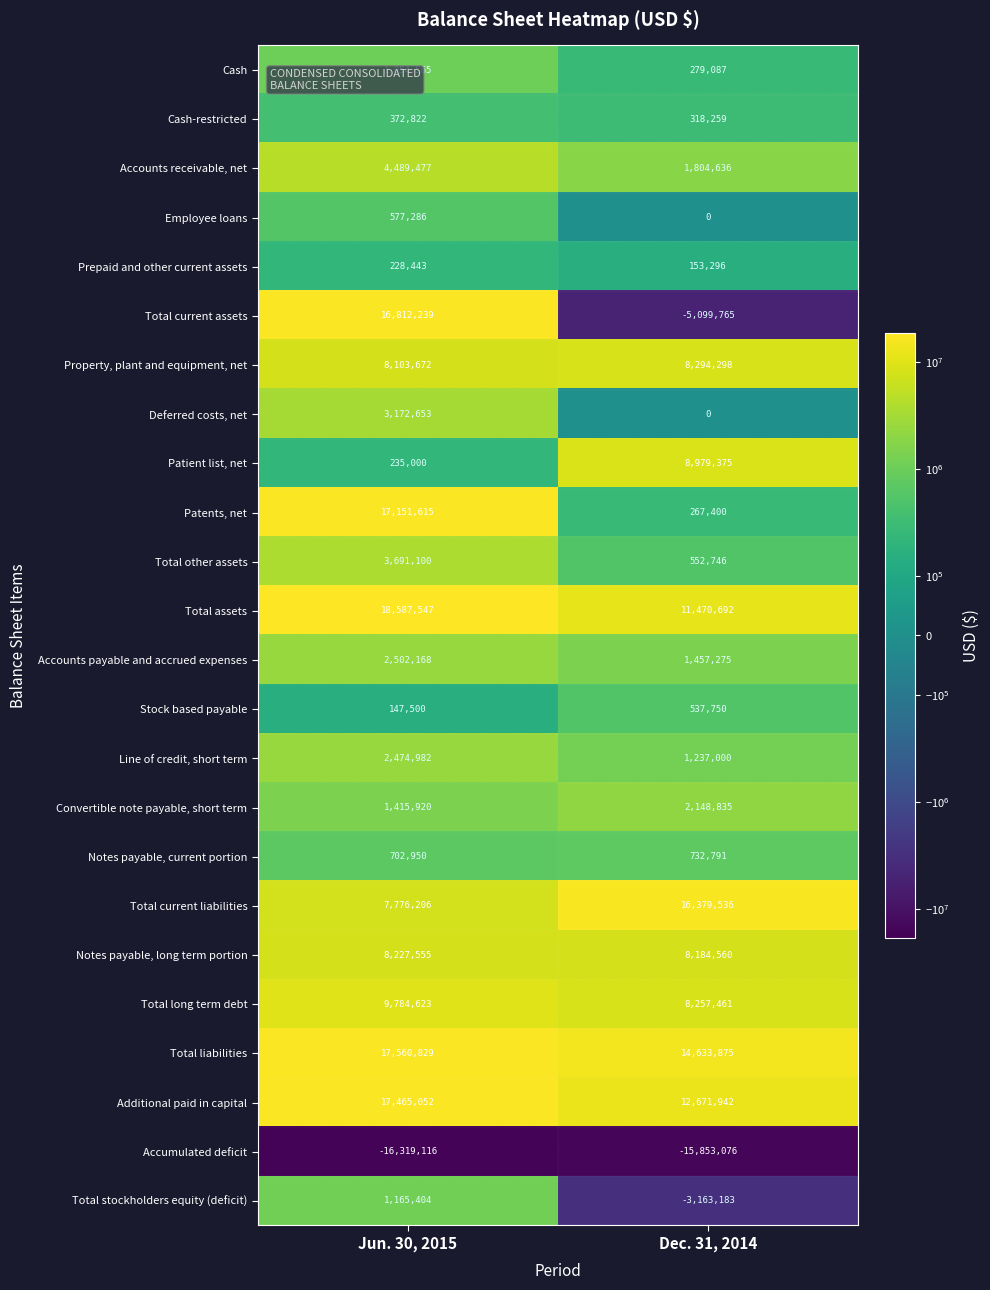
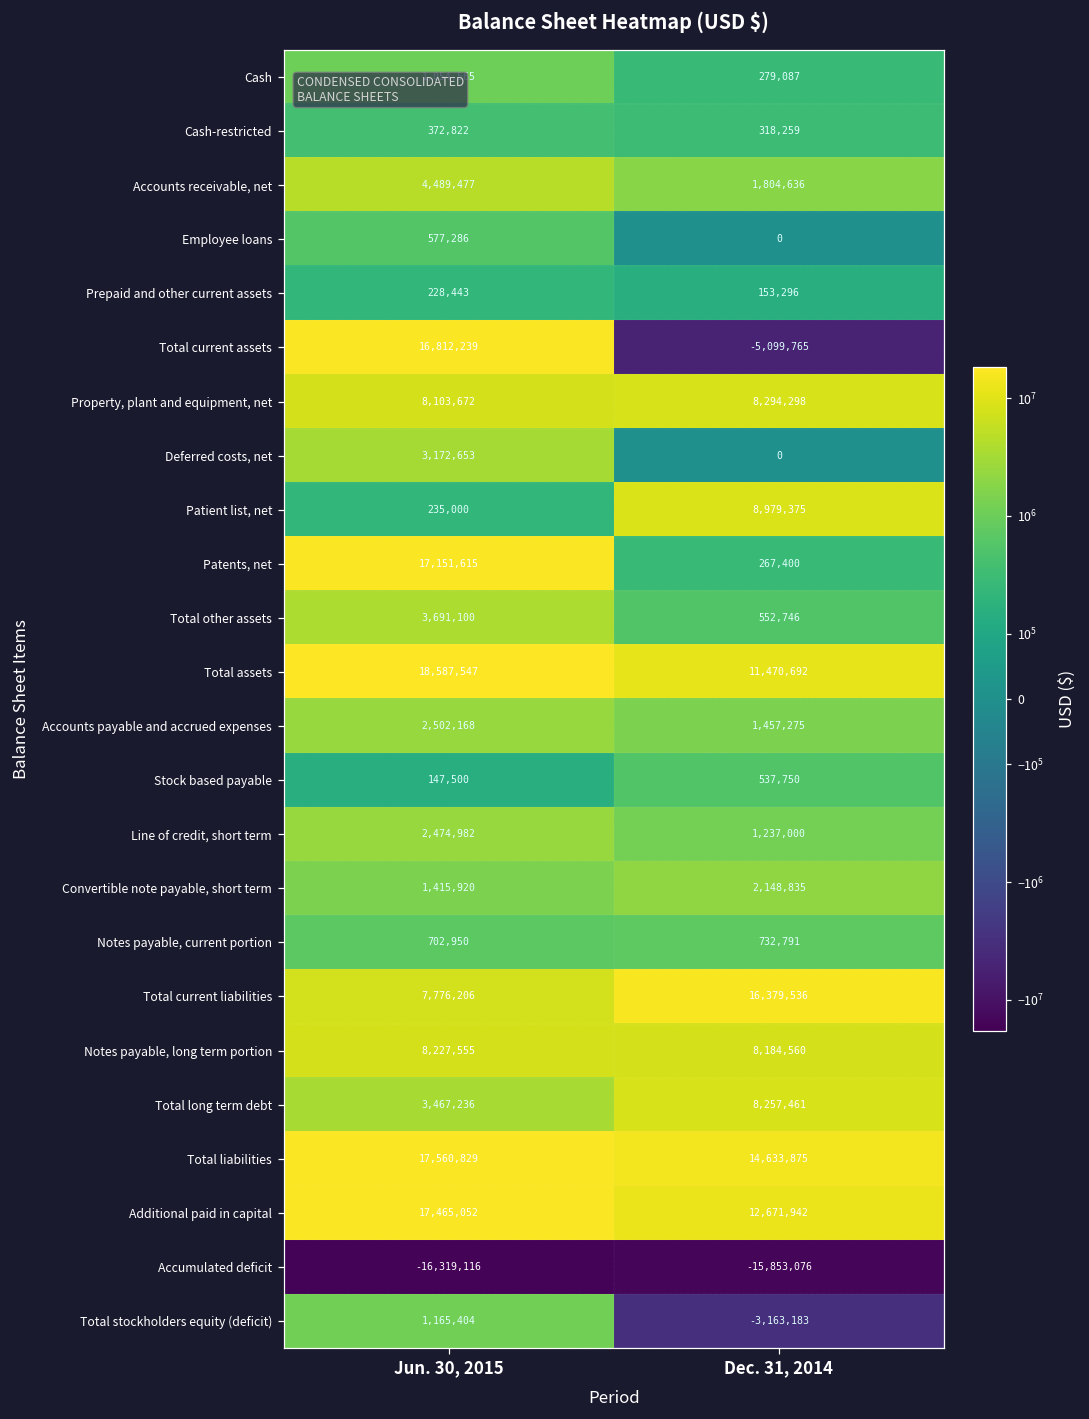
Total long term debt, Jun. 30, 2015: 9,784,623 -> 3,467,236
